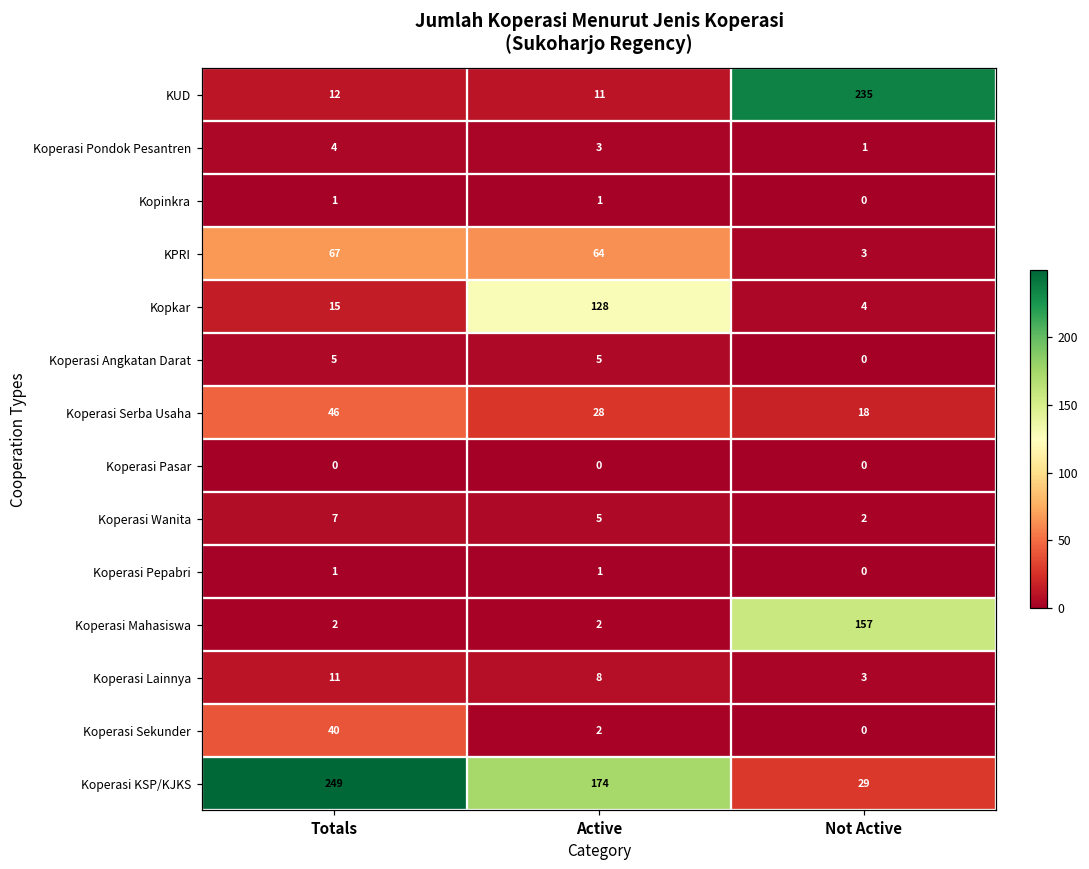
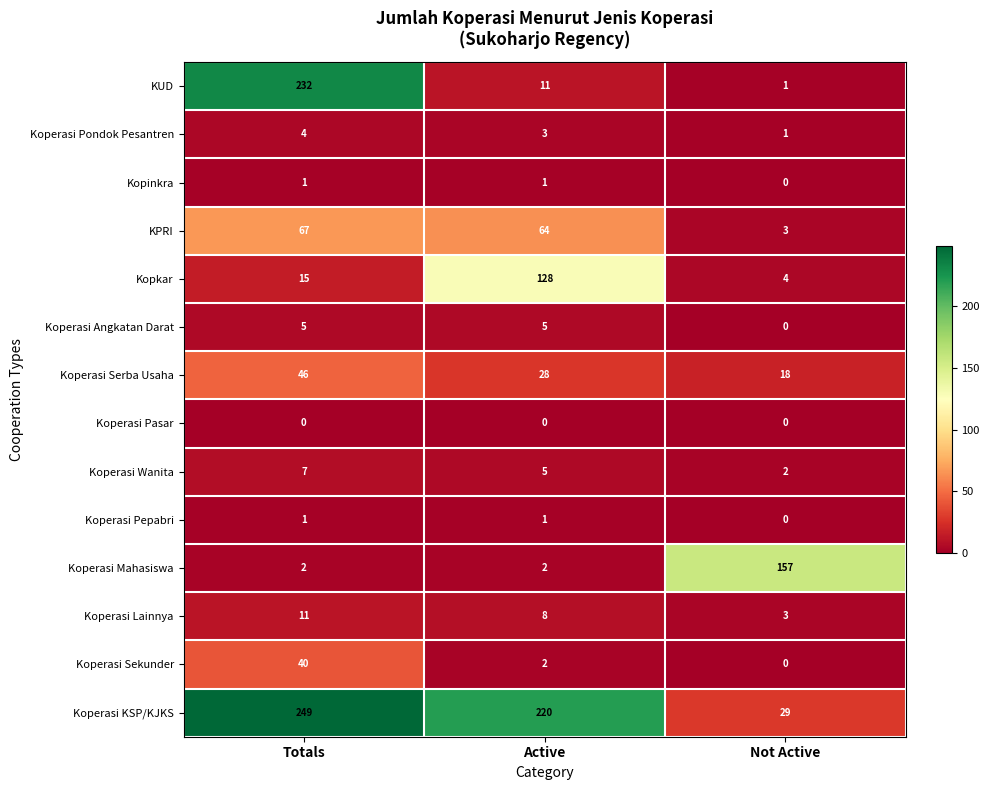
KUD, Totals: 12 -> 232
KUD, Not Active: 235 -> 1
Koperasi KSP/KJKS, Active: 174 -> 220
